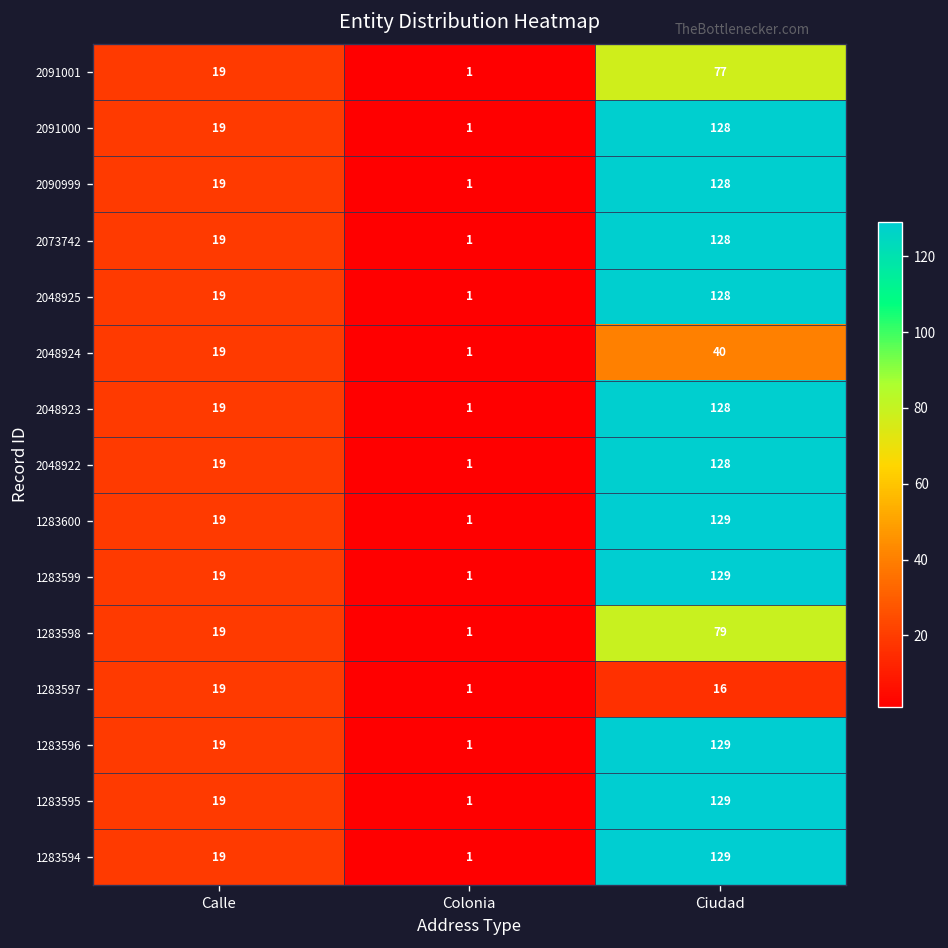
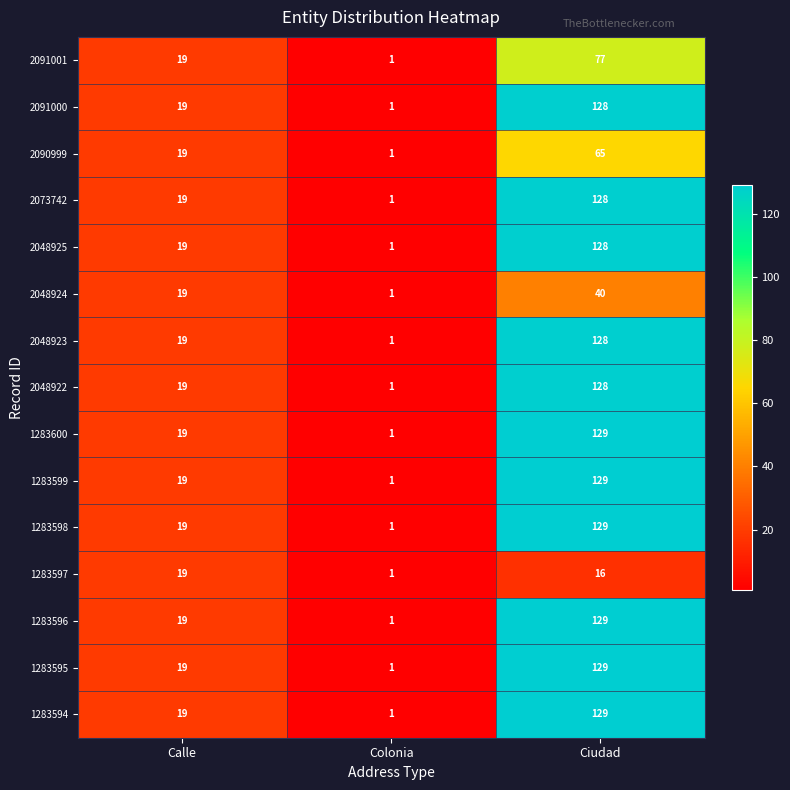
2090999, Ciudad: 128 -> 65
1283598, Ciudad: 79 -> 129
